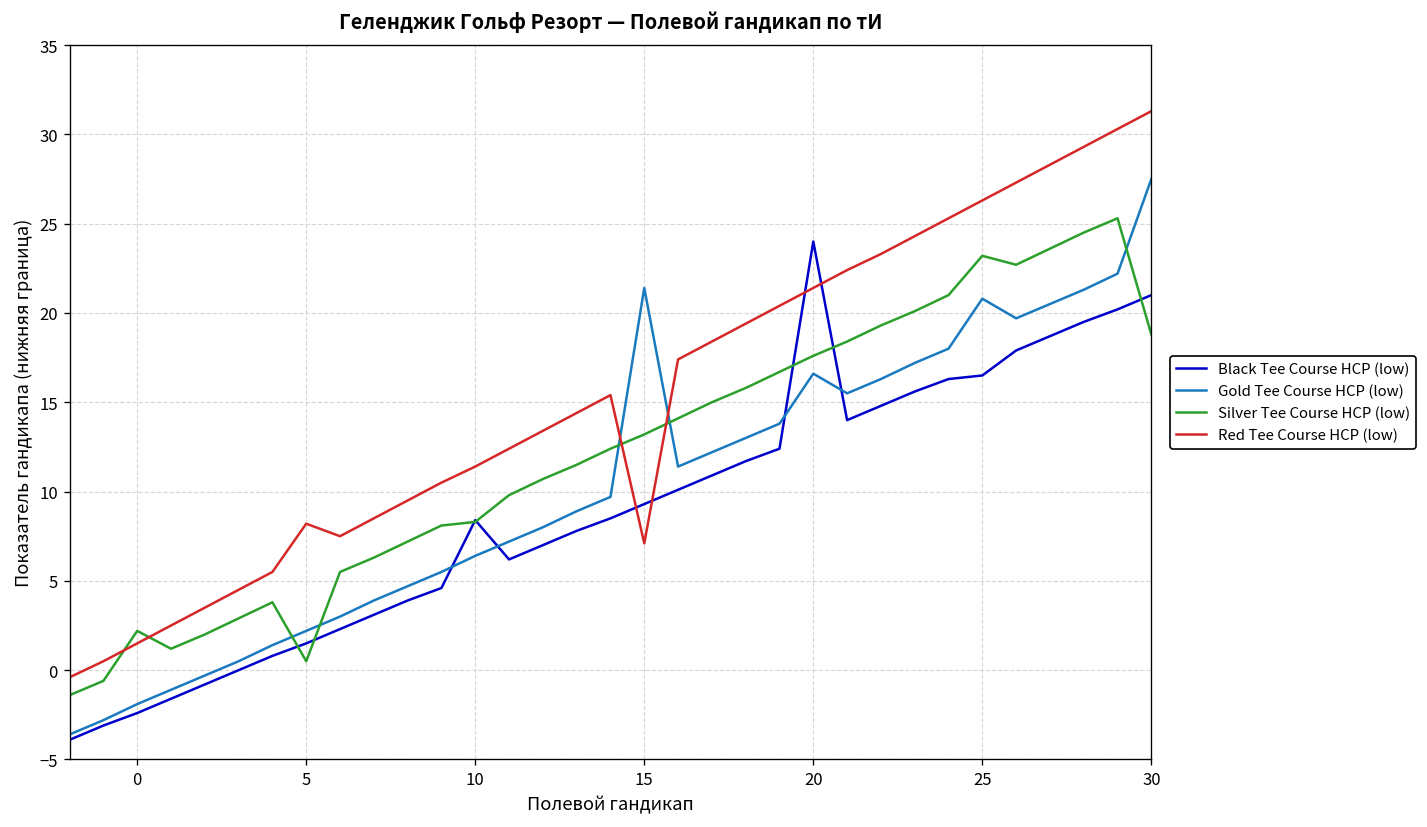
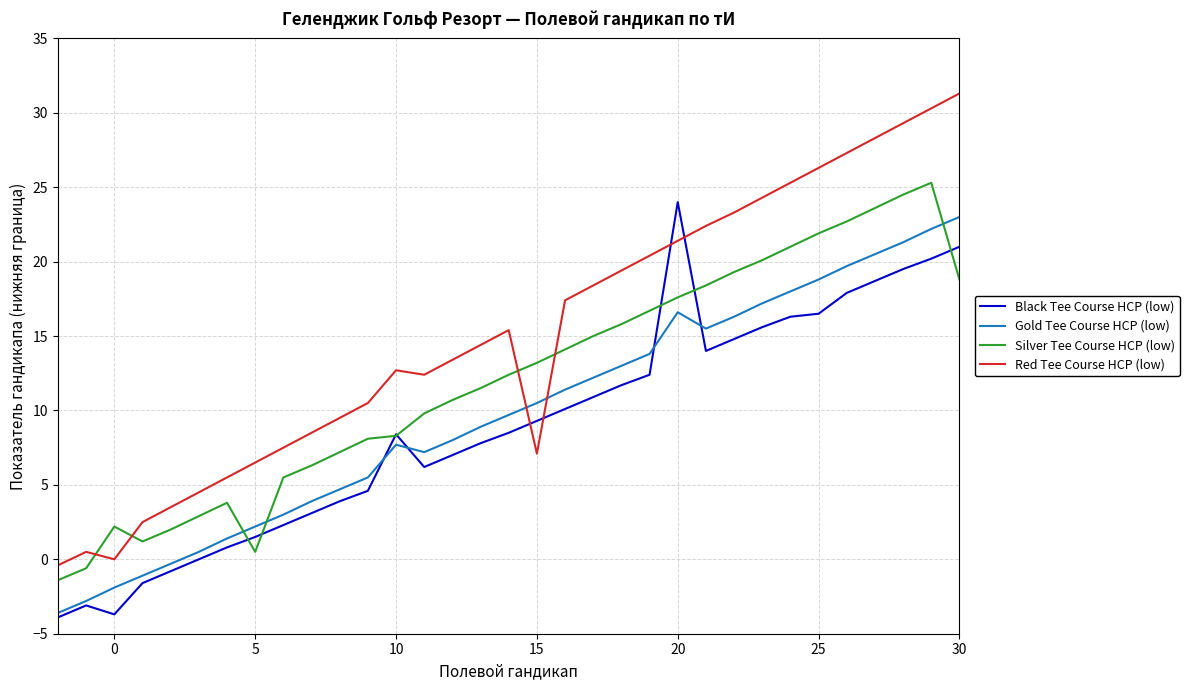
Black Tee Course HCP (low), 0: -2.4 -> -3.7
Red Tee Course HCP (low), 0: 1.5 -> 0.0
Red Tee Course HCP (low), 5: 8.2 -> 6.5
Gold Tee Course HCP (low), 10: 6.4 -> 7.7
Red Tee Course HCP (low), 10: 11.4 -> 12.7
Gold Tee Course HCP (low), 15: 21.4 -> 10.5
Gold Tee Course HCP (low), 25: 20.8 -> 18.8
Silver Tee Course HCP (low), 25: 23.2 -> 21.9
Gold Tee Course HCP (low), 30: 27.5 -> 23.0
